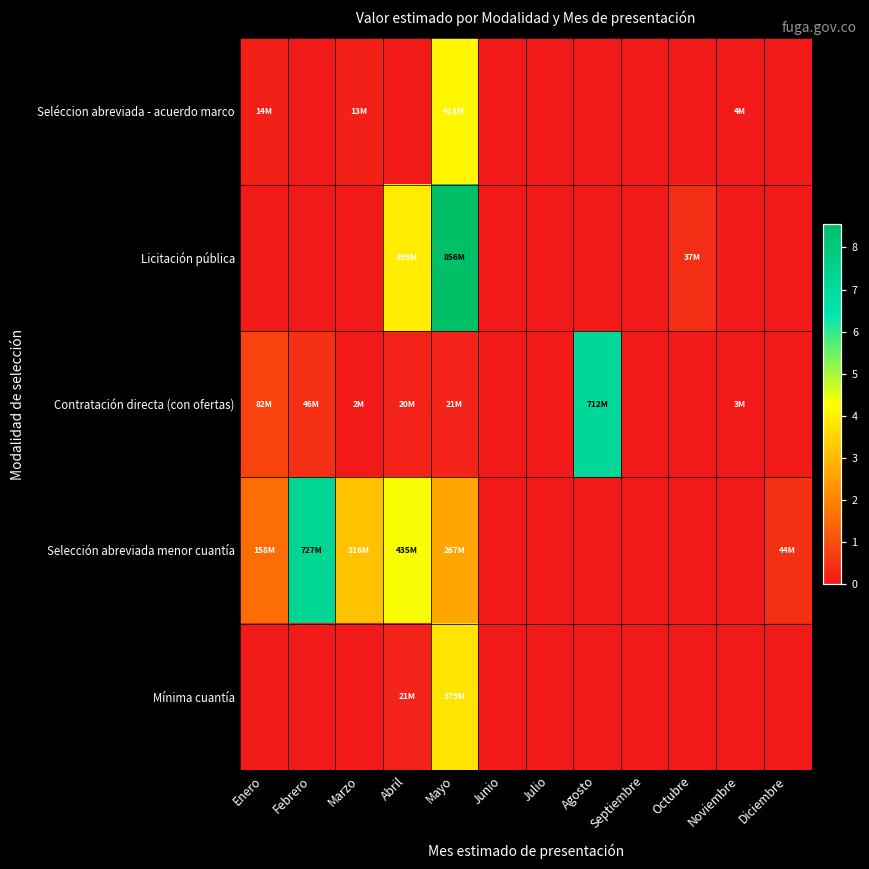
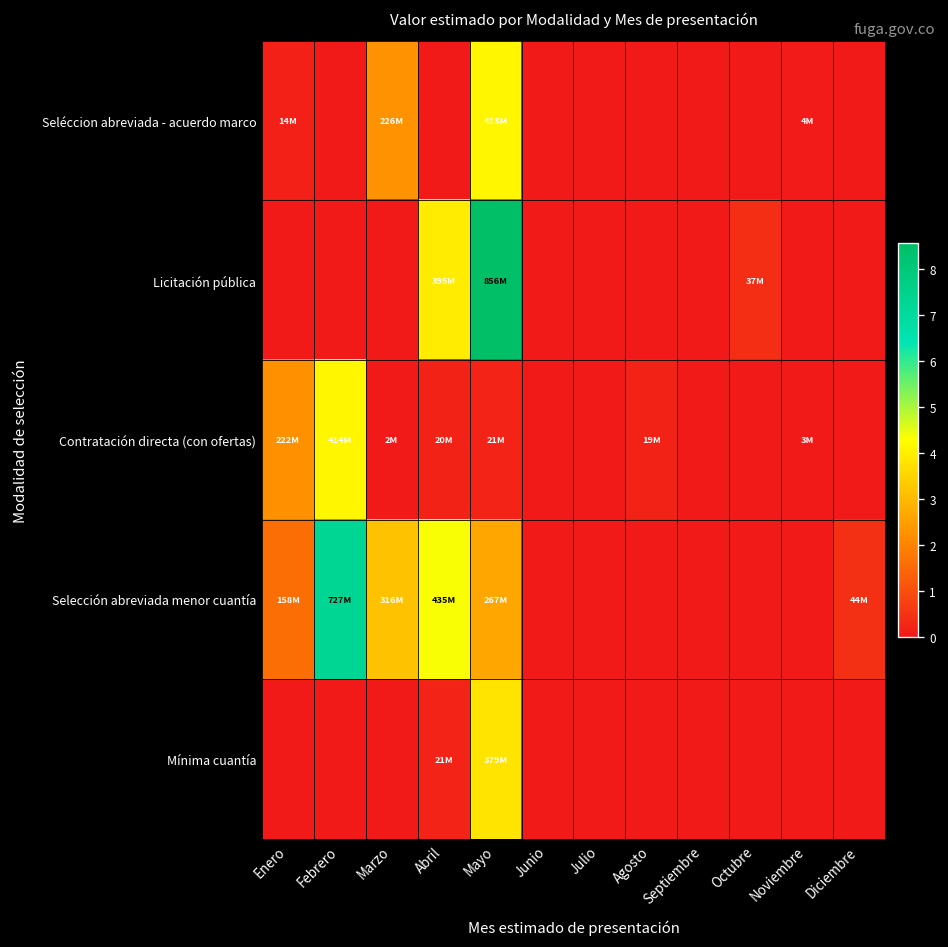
Seléccion abreviada - acuerdo marco, Marzo: 13M -> 226M
Contratación directa (con ofertas), Enero: 82M -> 222M
Contratación directa (con ofertas), Febrero: 46M -> 414M
Contratación directa (con ofertas), Agosto: 712M -> 19M
